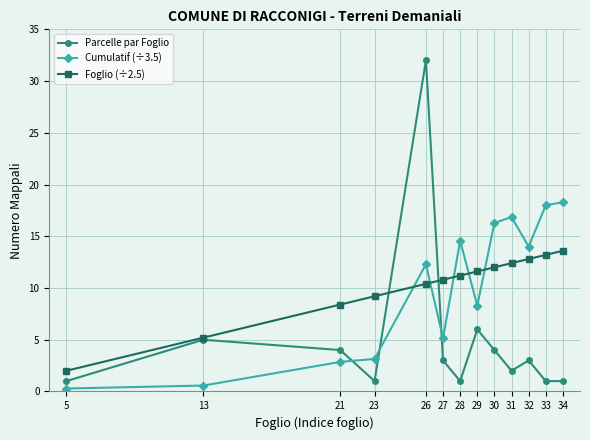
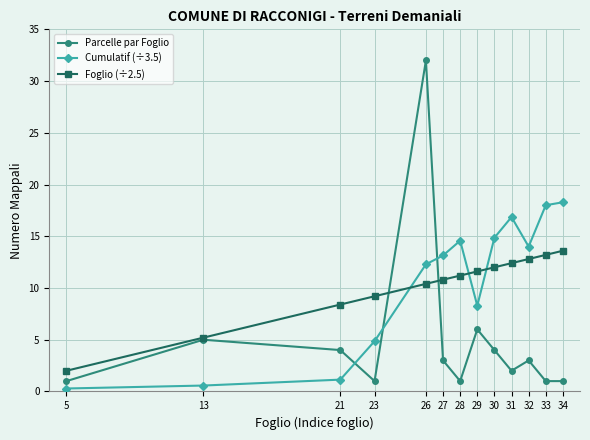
Cumulatif (÷3.5), 21: 2.9 -> 1.1
Cumulatif (÷3.5), 23: 3.1 -> 4.9
Cumulatif (÷3.5), 27: 5.1 -> 13.1
Cumulatif (÷3.5), 30: 16.3 -> 14.9
